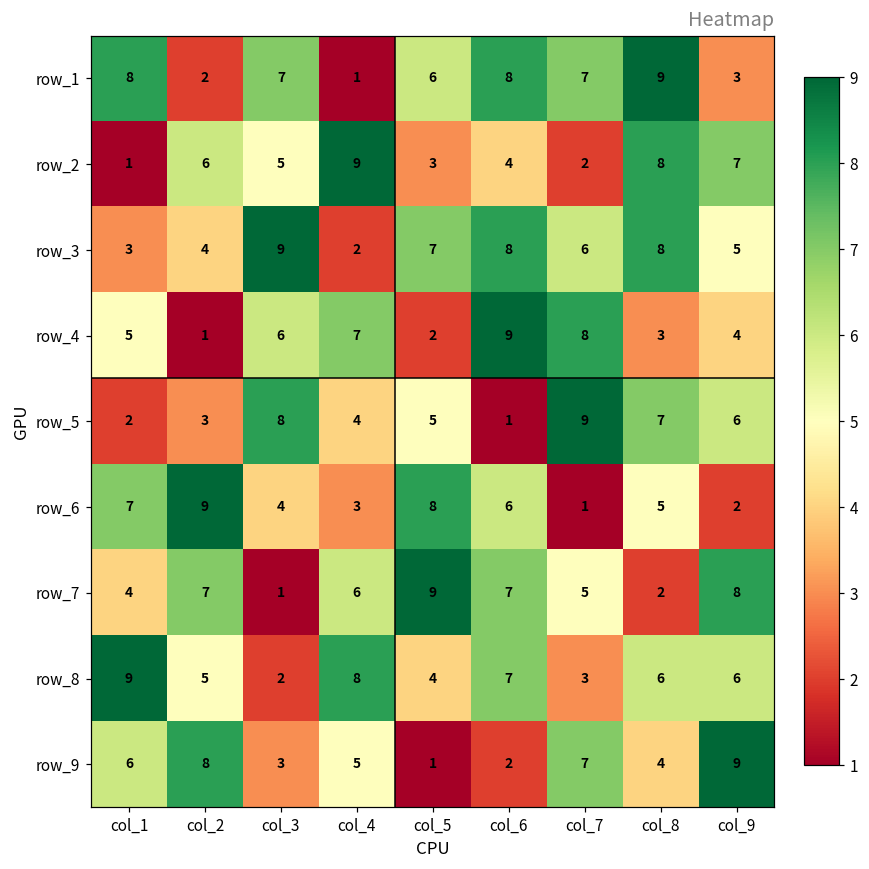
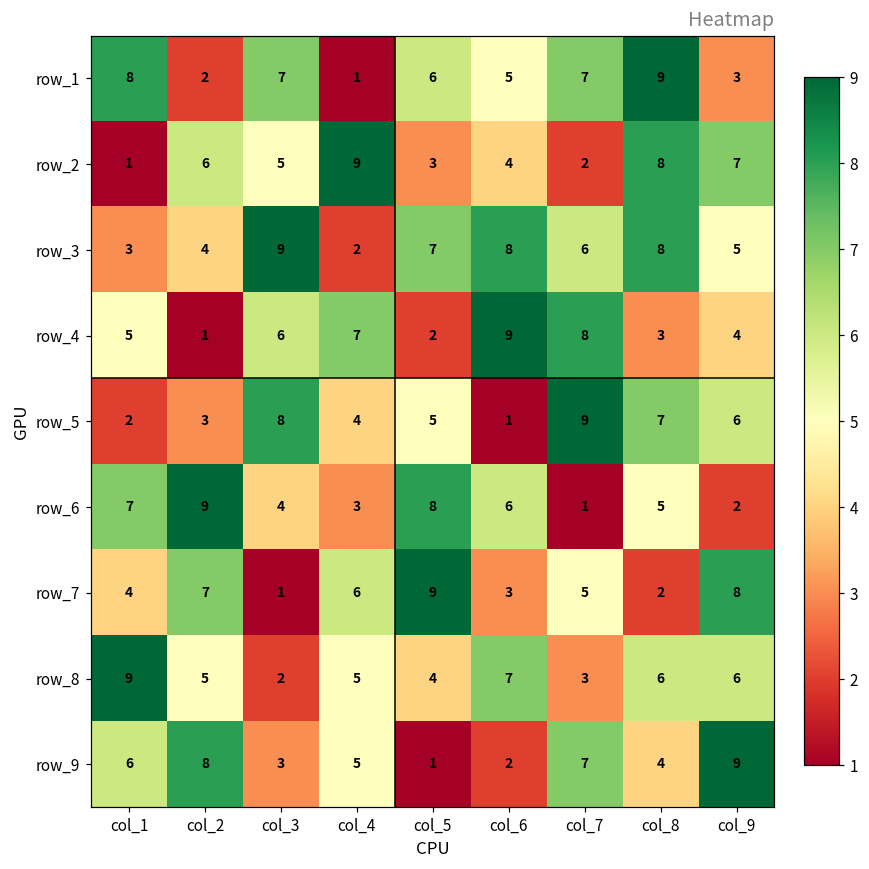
row_1, col_6: 8 -> 5
row_7, col_6: 7 -> 3
row_8, col_4: 8 -> 5
